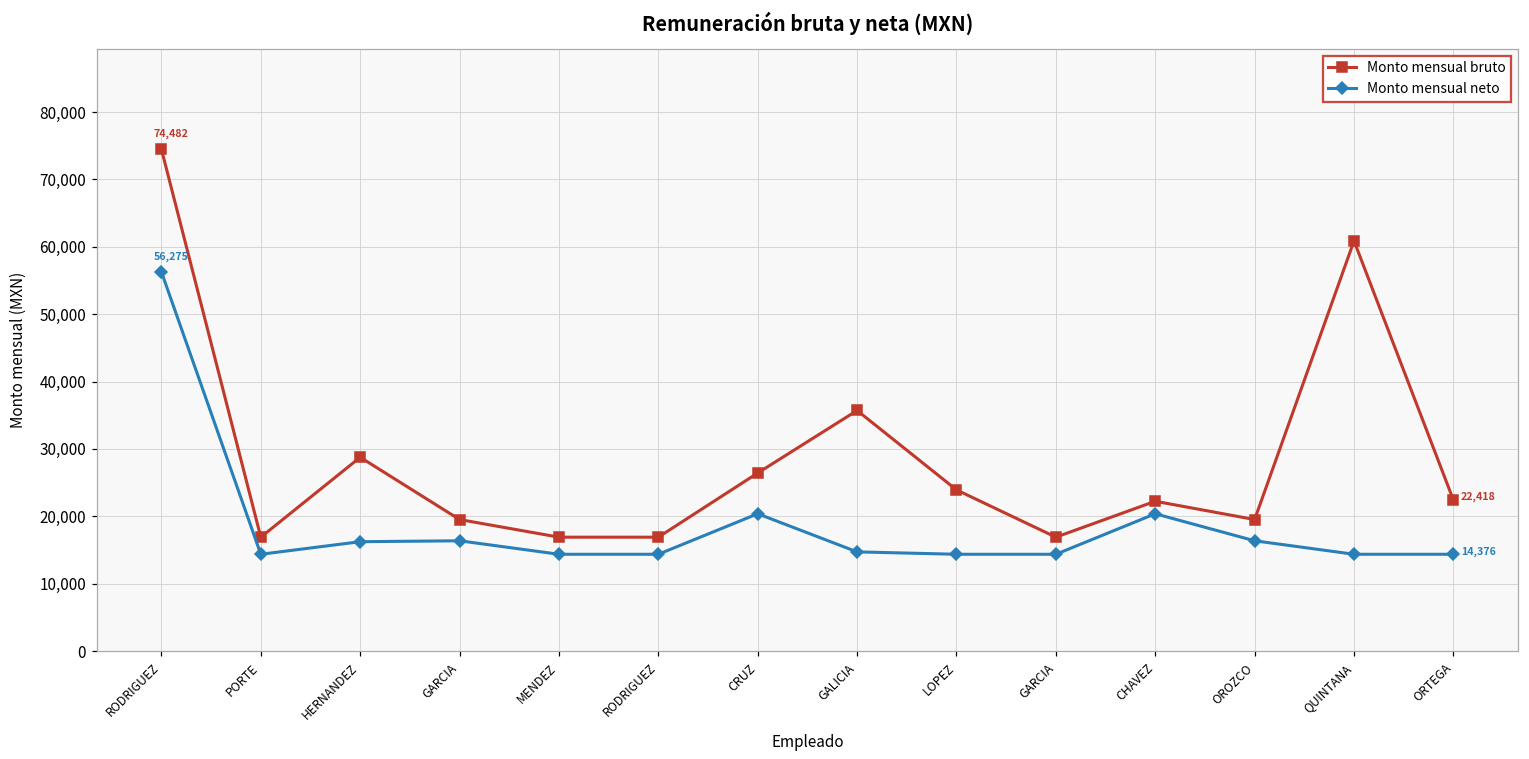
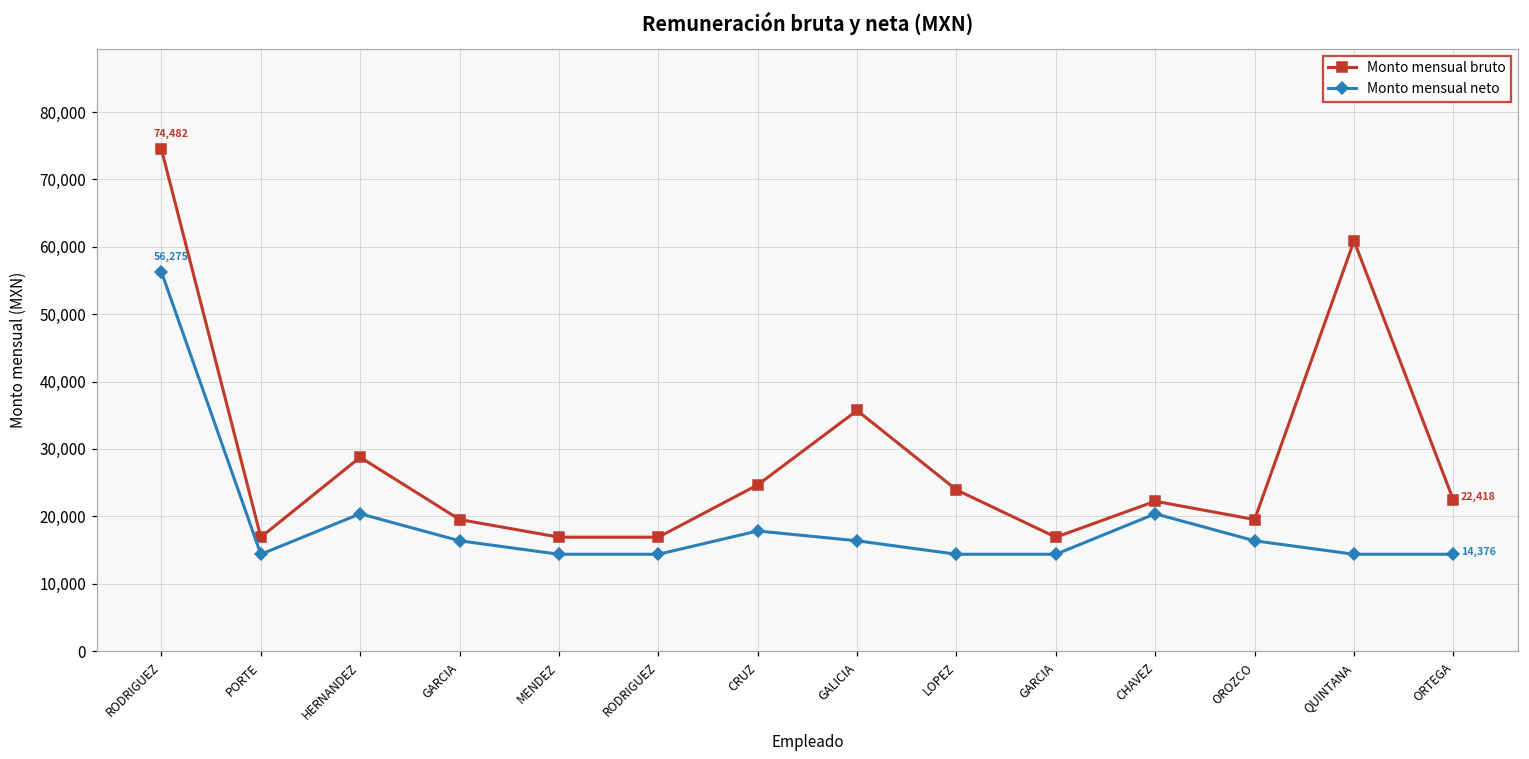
Monto mensual neto, HERNANDEZ: 16,000 -> 20,000
Monto mensual bruto, CRUZ: 26,000 -> 25,000
Monto mensual neto, CRUZ: 20,000 -> 18,000
Monto mensual neto, GALICIA: 15,000 -> 16,000
